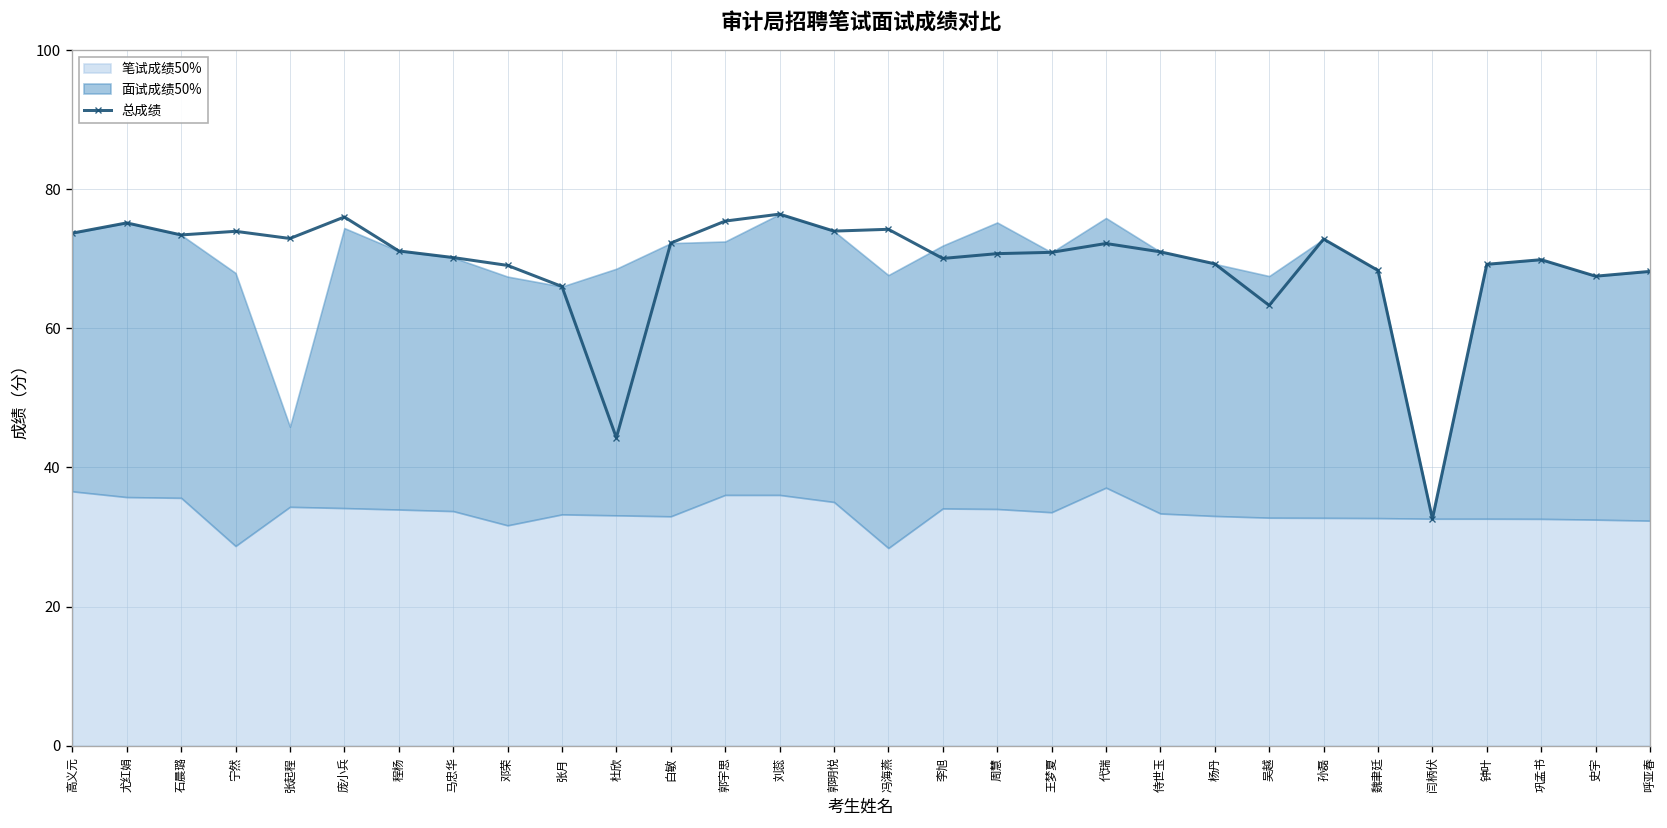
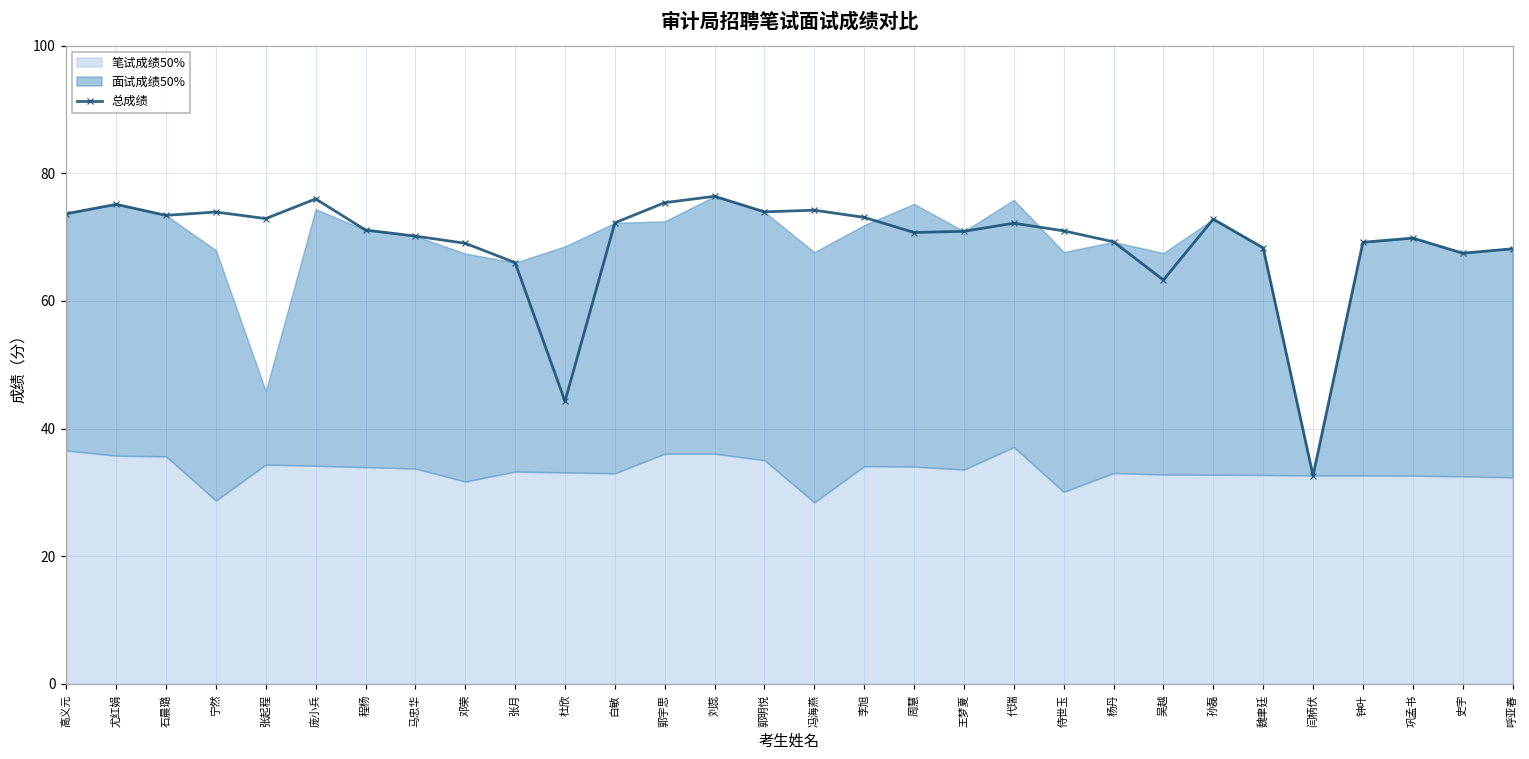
总成绩, 李旭: 70 -> 73
笔试成绩50%, 侍世玉: 33 -> 30
